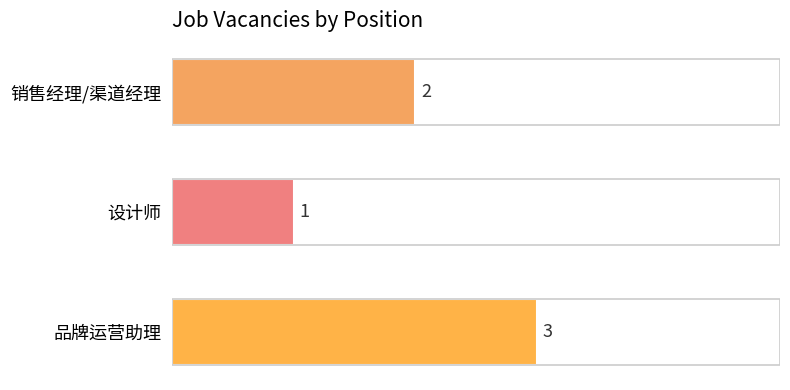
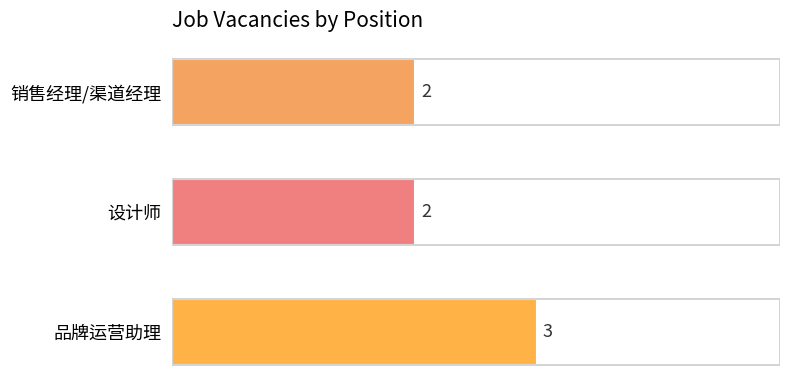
设计师: 1 -> 2
